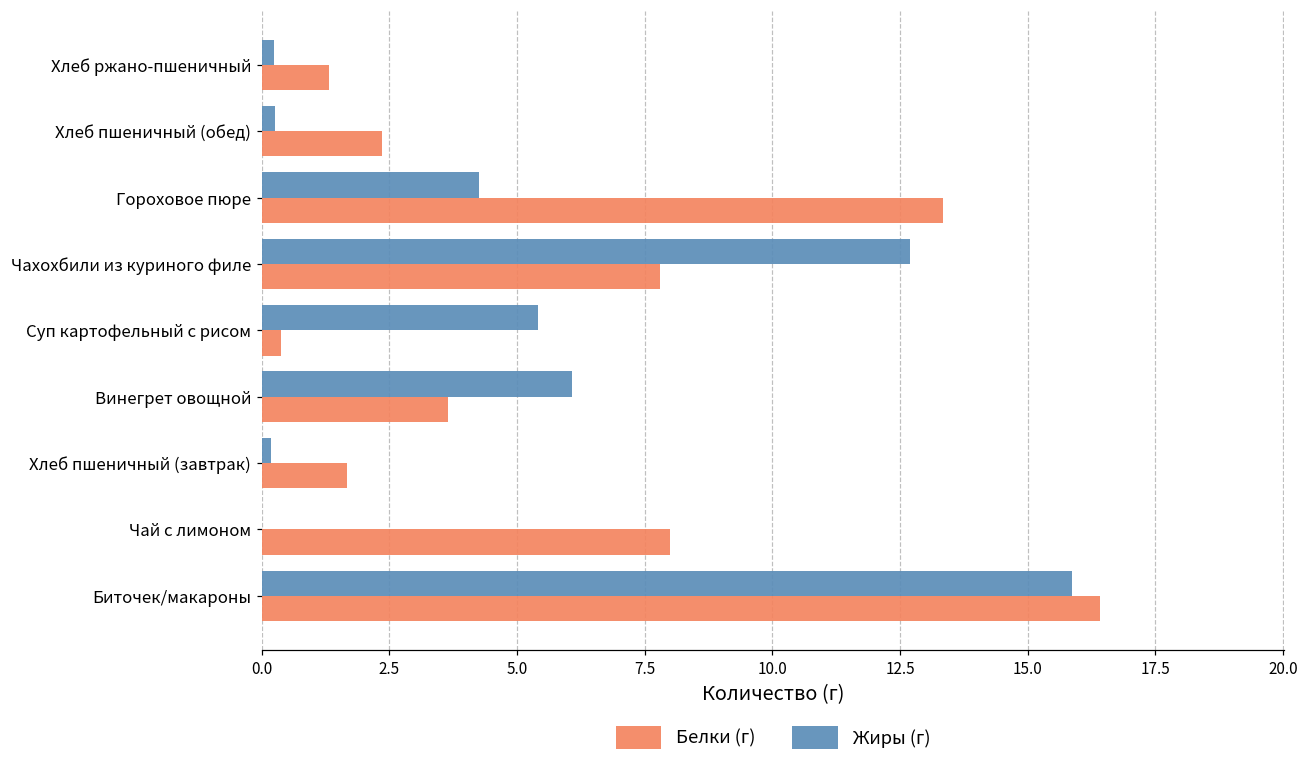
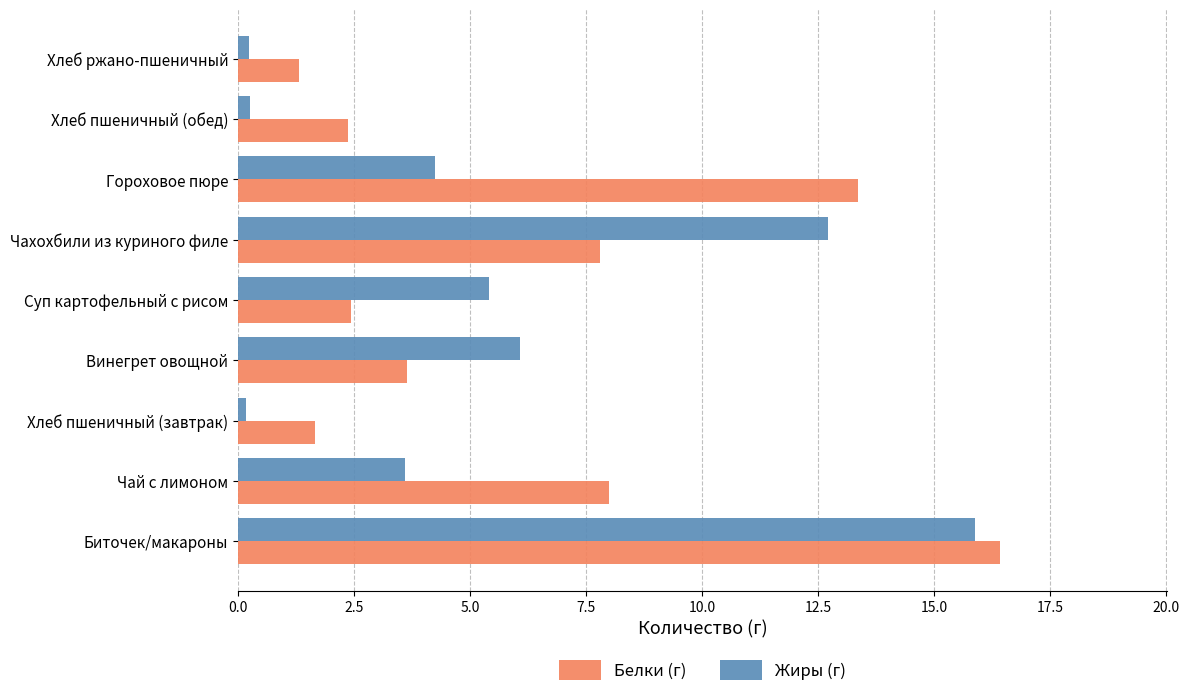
Белки (г), Суп картофельный с рисом: 0.4 -> 2.4
Жиры (г), Чай с лимоном: 0.0 -> 3.6
